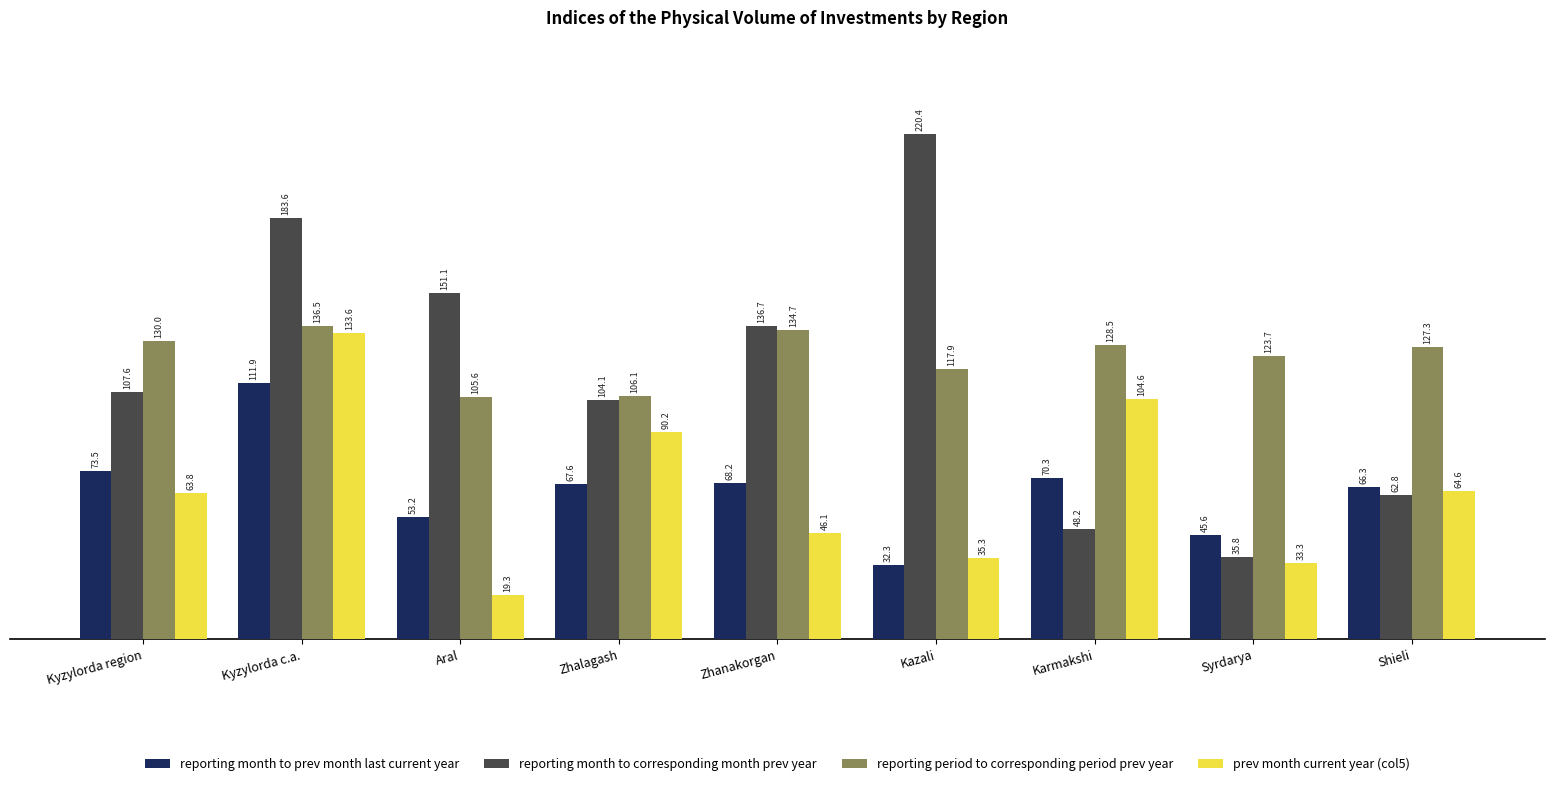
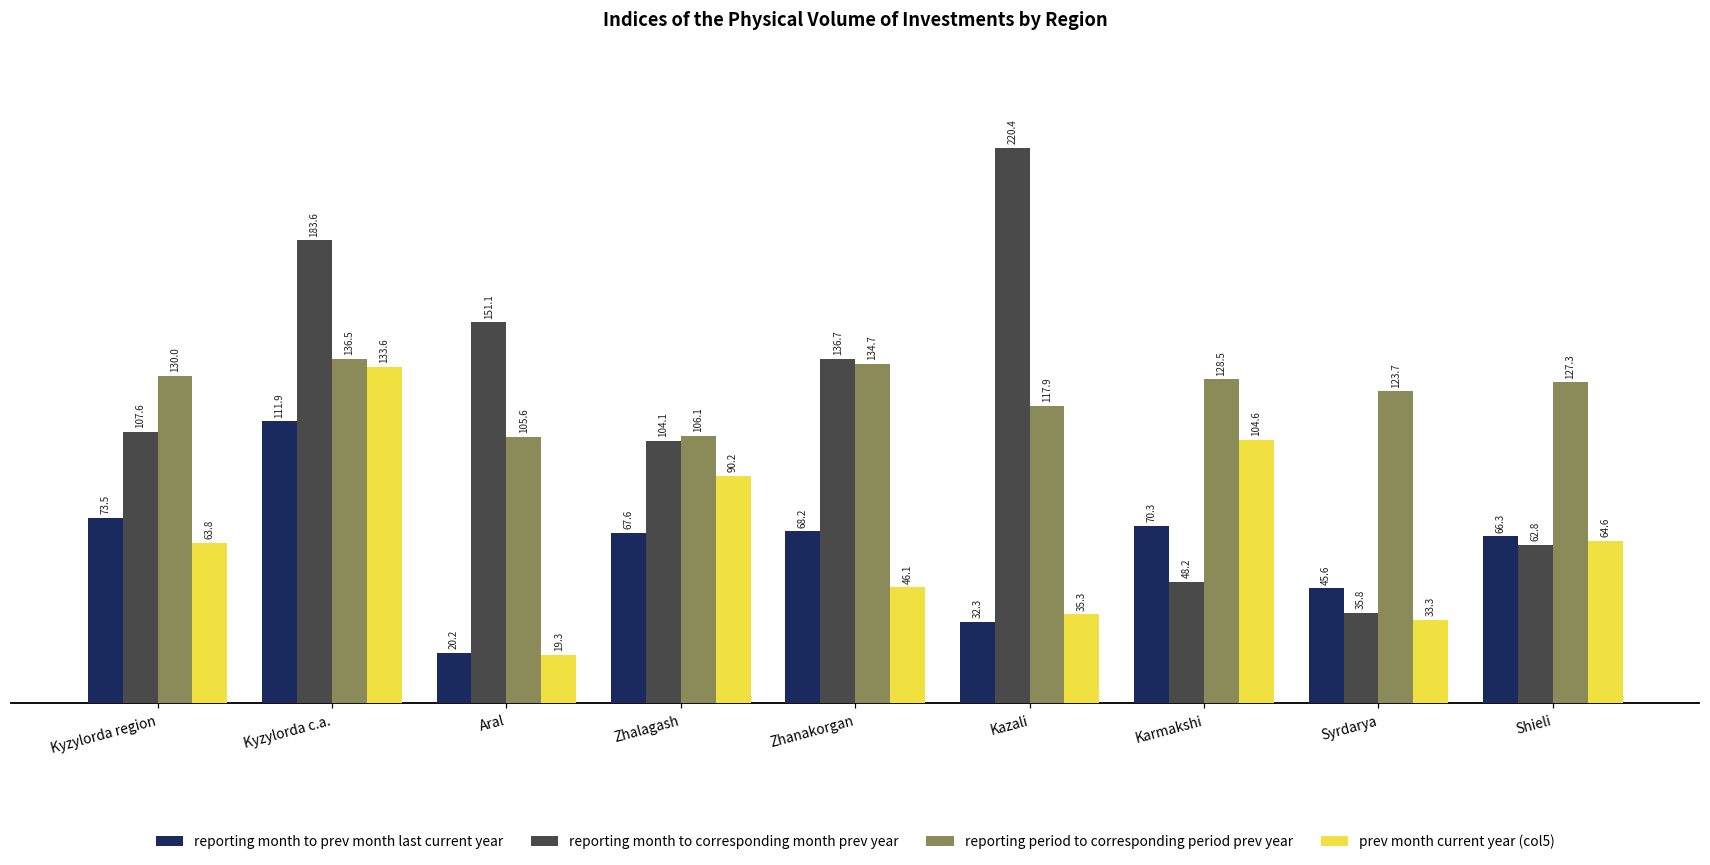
reporting month to prev month last current year, Aral: 53.2 -> 20.2
